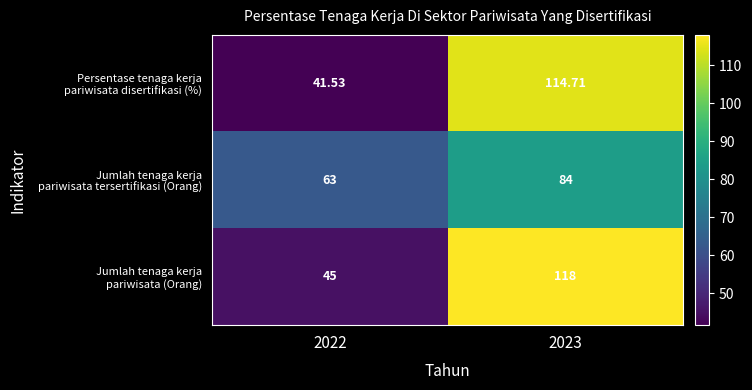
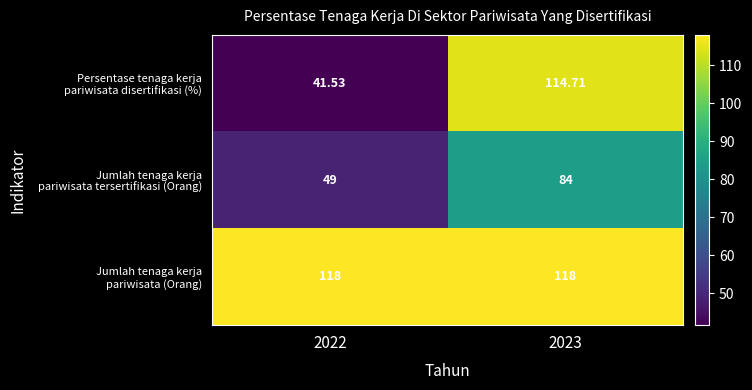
Jumlah tenaga kerja pariwisata tersertifikasi (Orang), 2022: 63 -> 49
Jumlah tenaga kerja pariwisata (Orang), 2022: 45 -> 118
